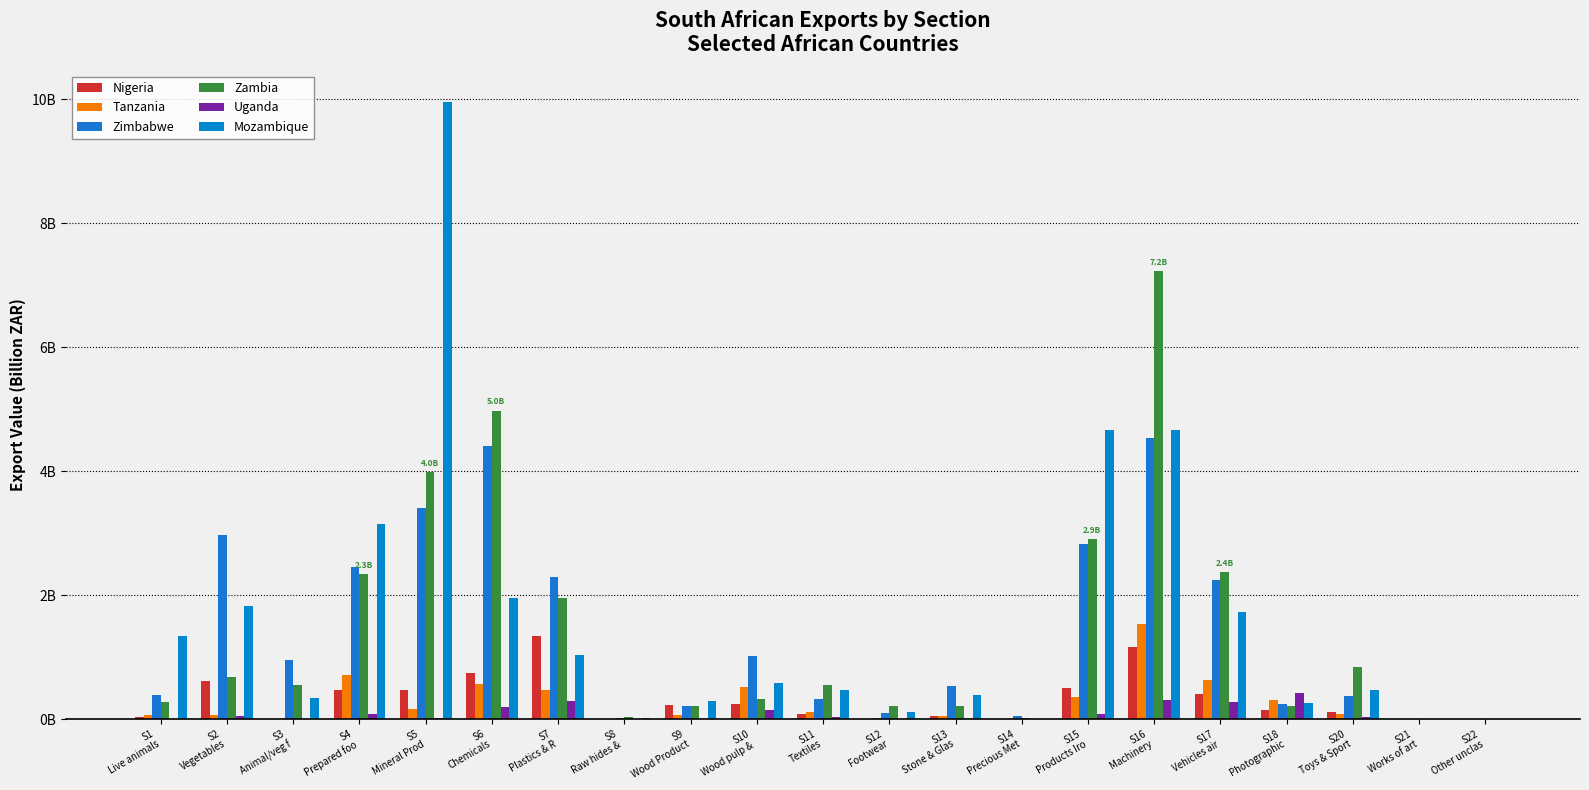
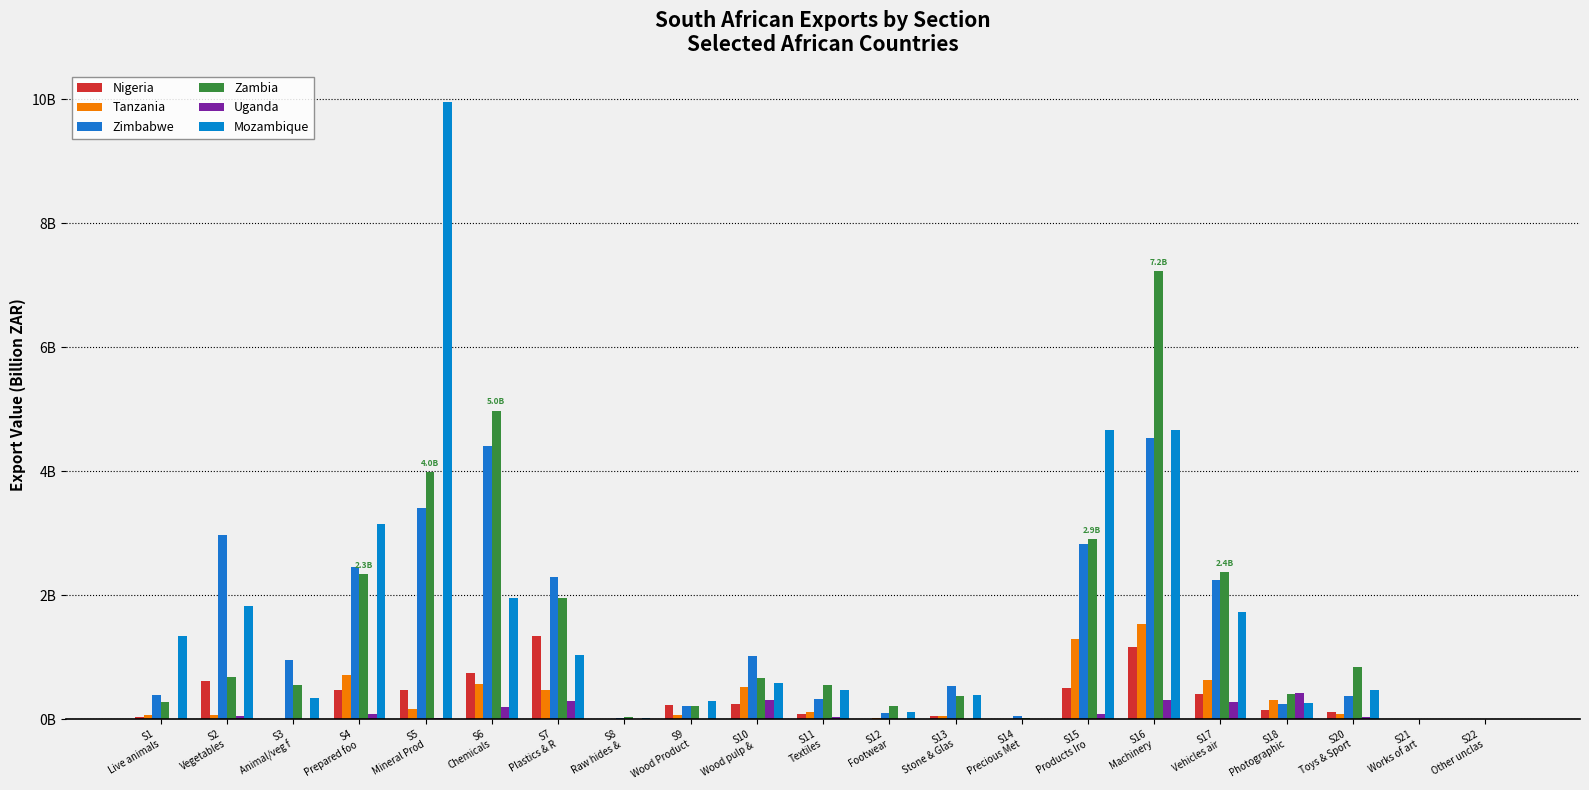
Zambia, S10 Wood pulp &: 300000000 -> 700000000
Uganda, S10 Wood pulp &: 200000000 -> 300000000
Zambia, S13 Stone & Glas: 200000000 -> 400000000
Tanzania, S15 Products Iro: 400000000 -> 1300000000
Zambia, S18 Photographic: 200000000 -> 400000000
